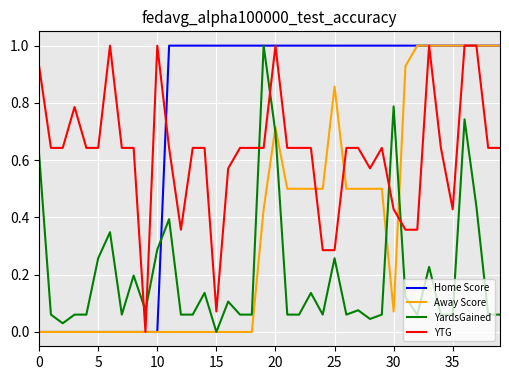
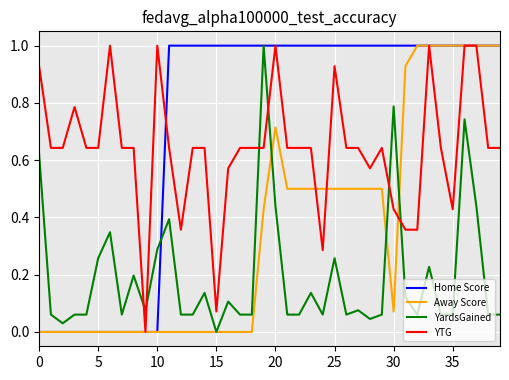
YardsGained, 20: 0.70 -> 0.44
Away Score, 25: 0.86 -> 0.50
YTG, 25: 0.29 -> 0.93
